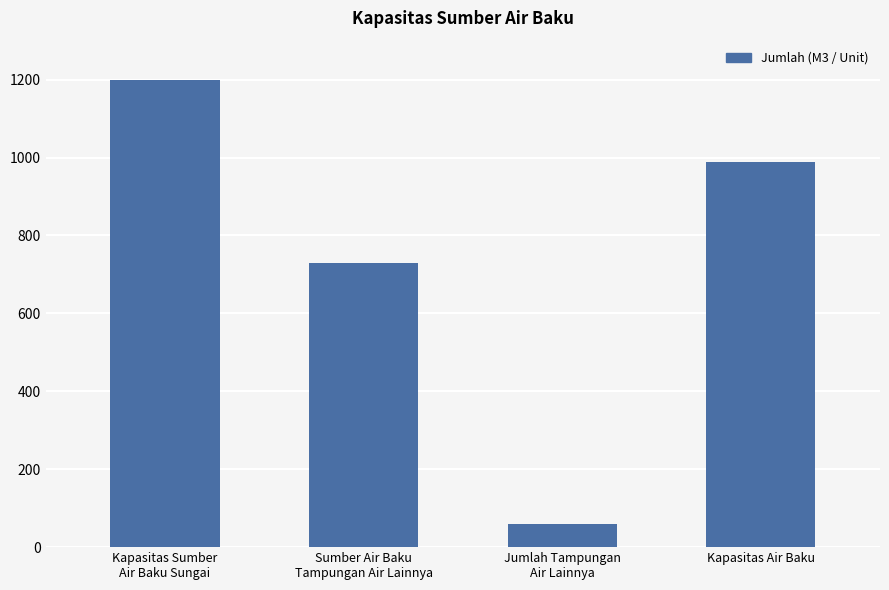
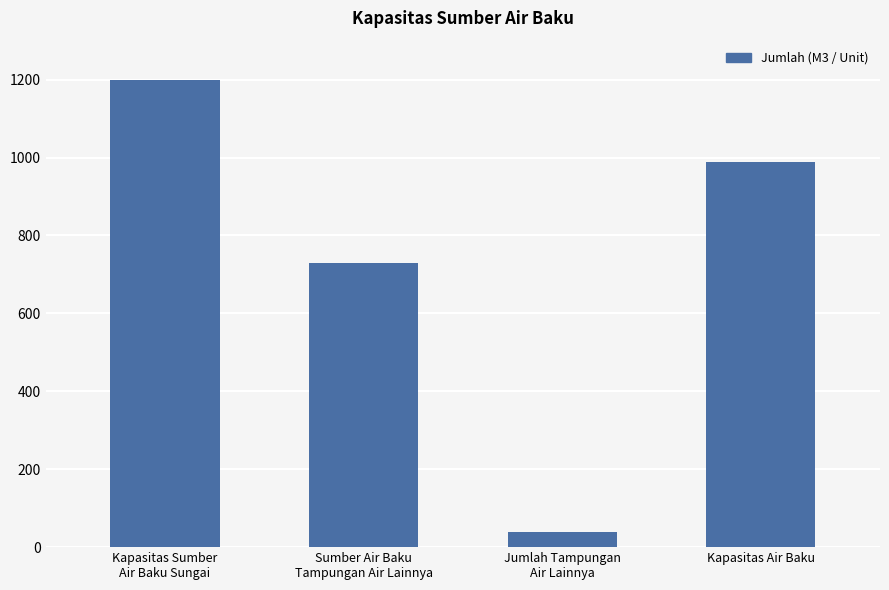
Jumlah Tampungan Air Lainnya: 60 -> 40
